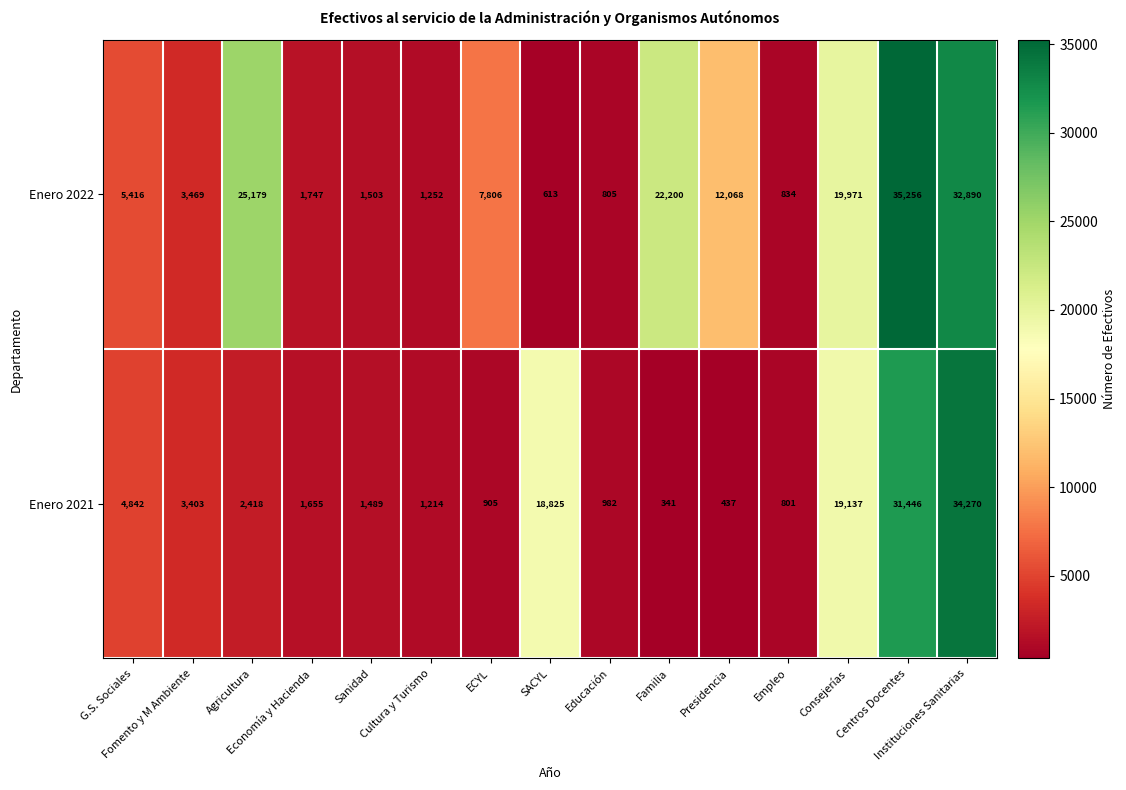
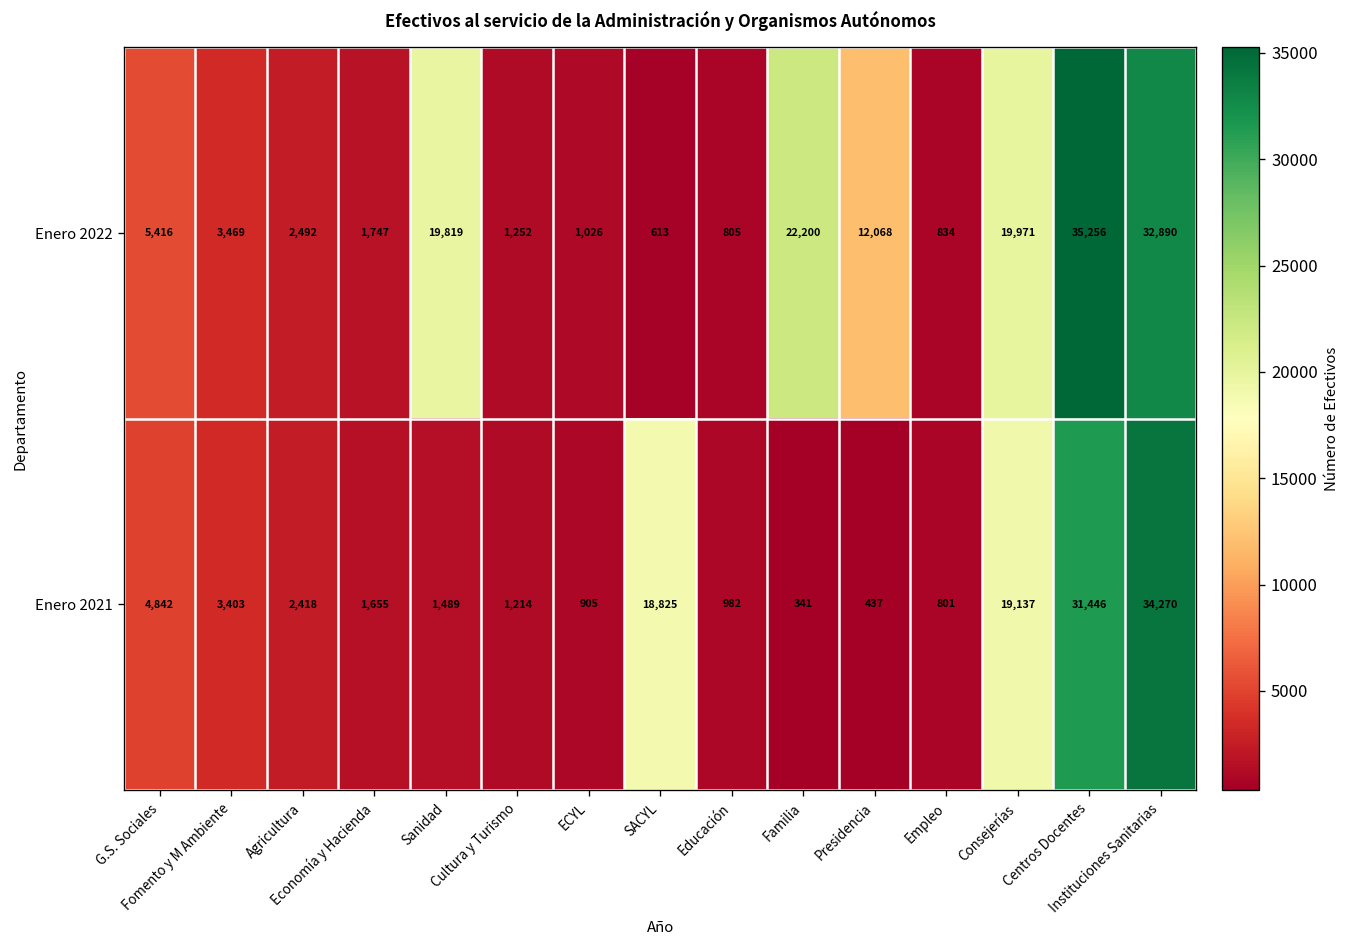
Enero 2022, Agricultura: 25,179 -> 2,492
Enero 2022, Sanidad: 1,503 -> 19,819
Enero 2022, ECYL: 7,806 -> 1,026
